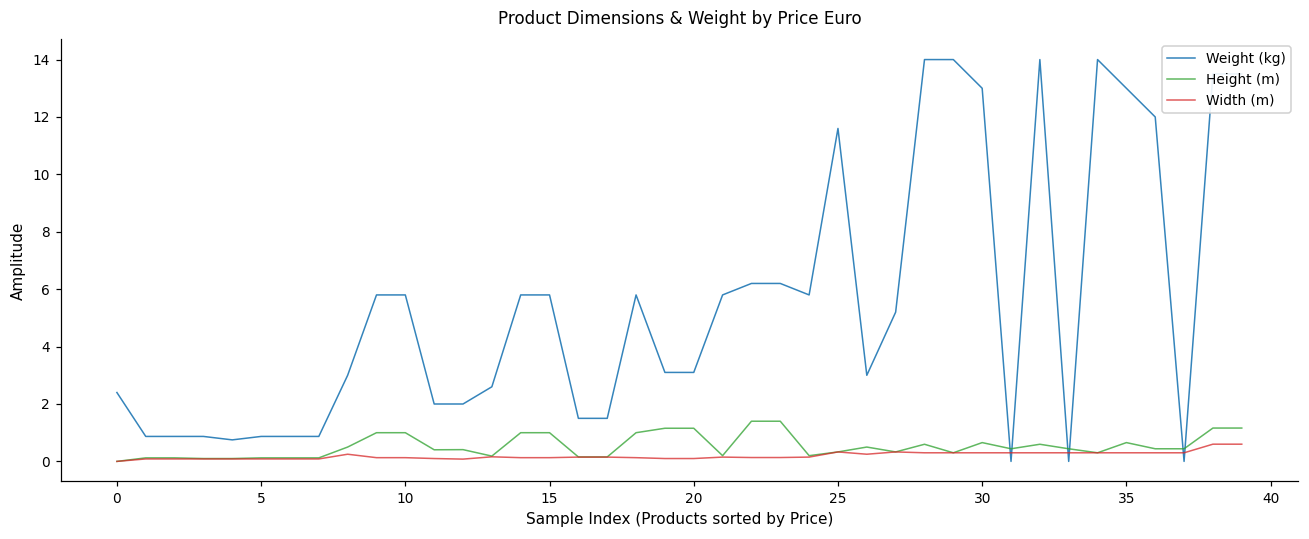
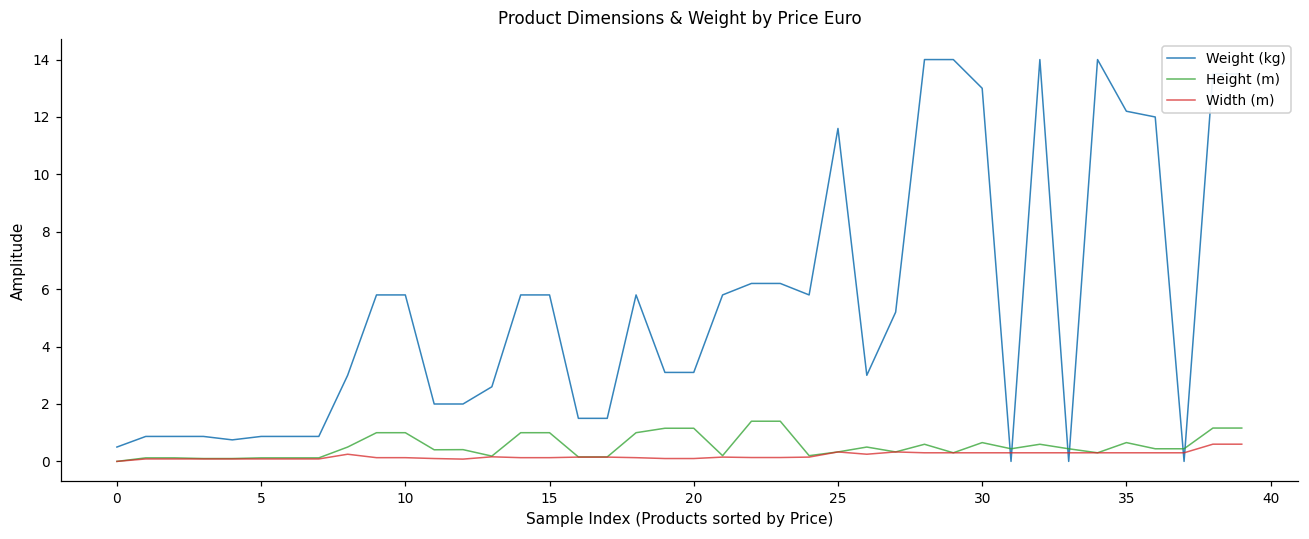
Weight (kg), 0: 2.4 -> 0.5
Weight (kg), 35: 13.0 -> 12.2
